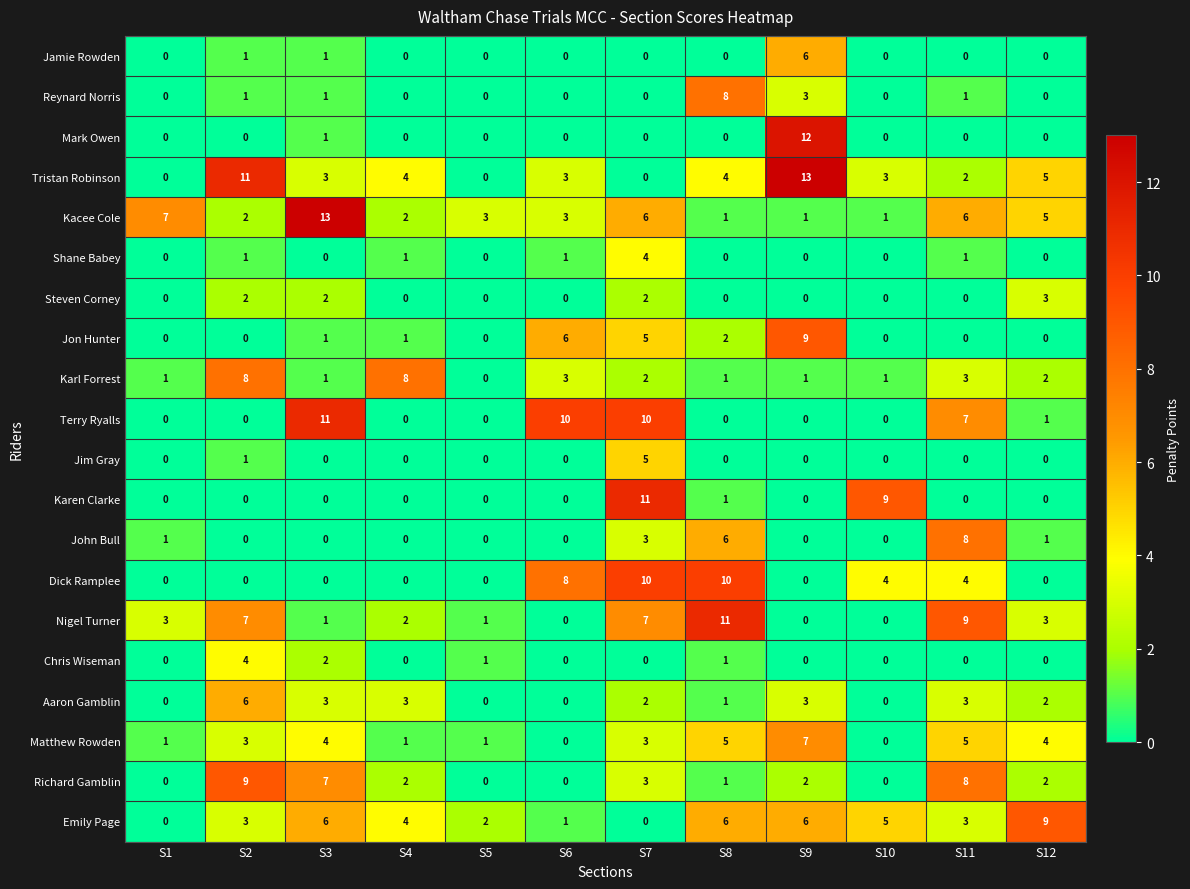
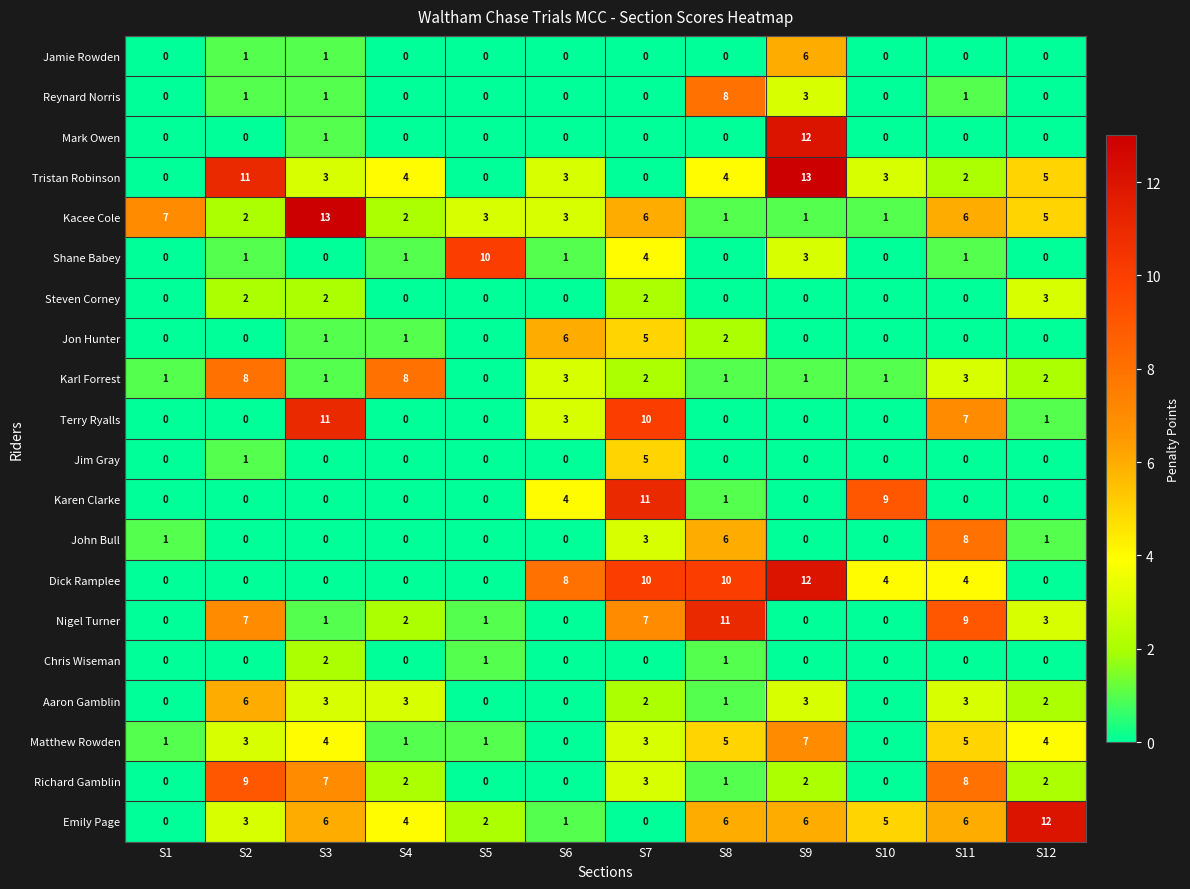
Shane Babey, S5: 0 -> 10
Shane Babey, S9: 0 -> 3
Jon Hunter, S9: 9 -> 0
Terry Ryalls, S6: 10 -> 3
Karen Clarke, S6: 0 -> 4
Dick Ramplee, S9: 0 -> 12
Nigel Turner, S1: 3 -> 0
Chris Wiseman, S2: 4 -> 0
Emily Page, S11: 3 -> 6
Emily Page, S12: 9 -> 12
